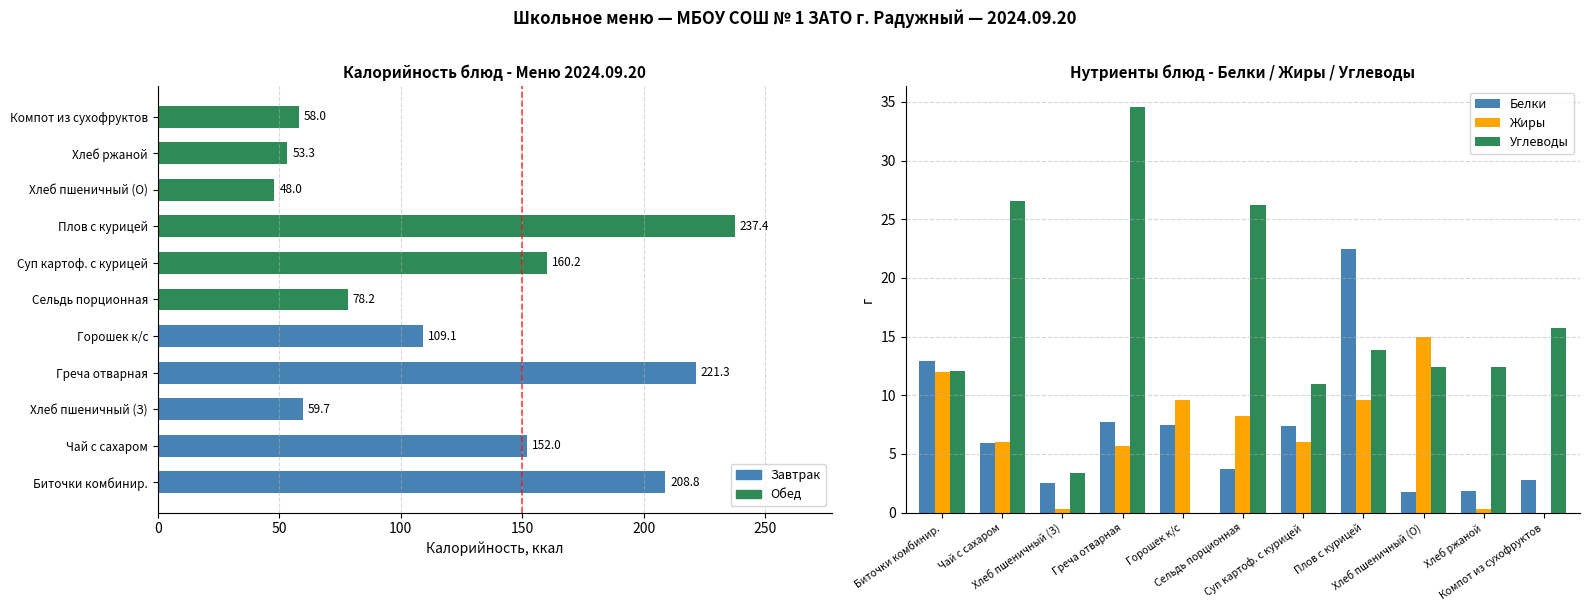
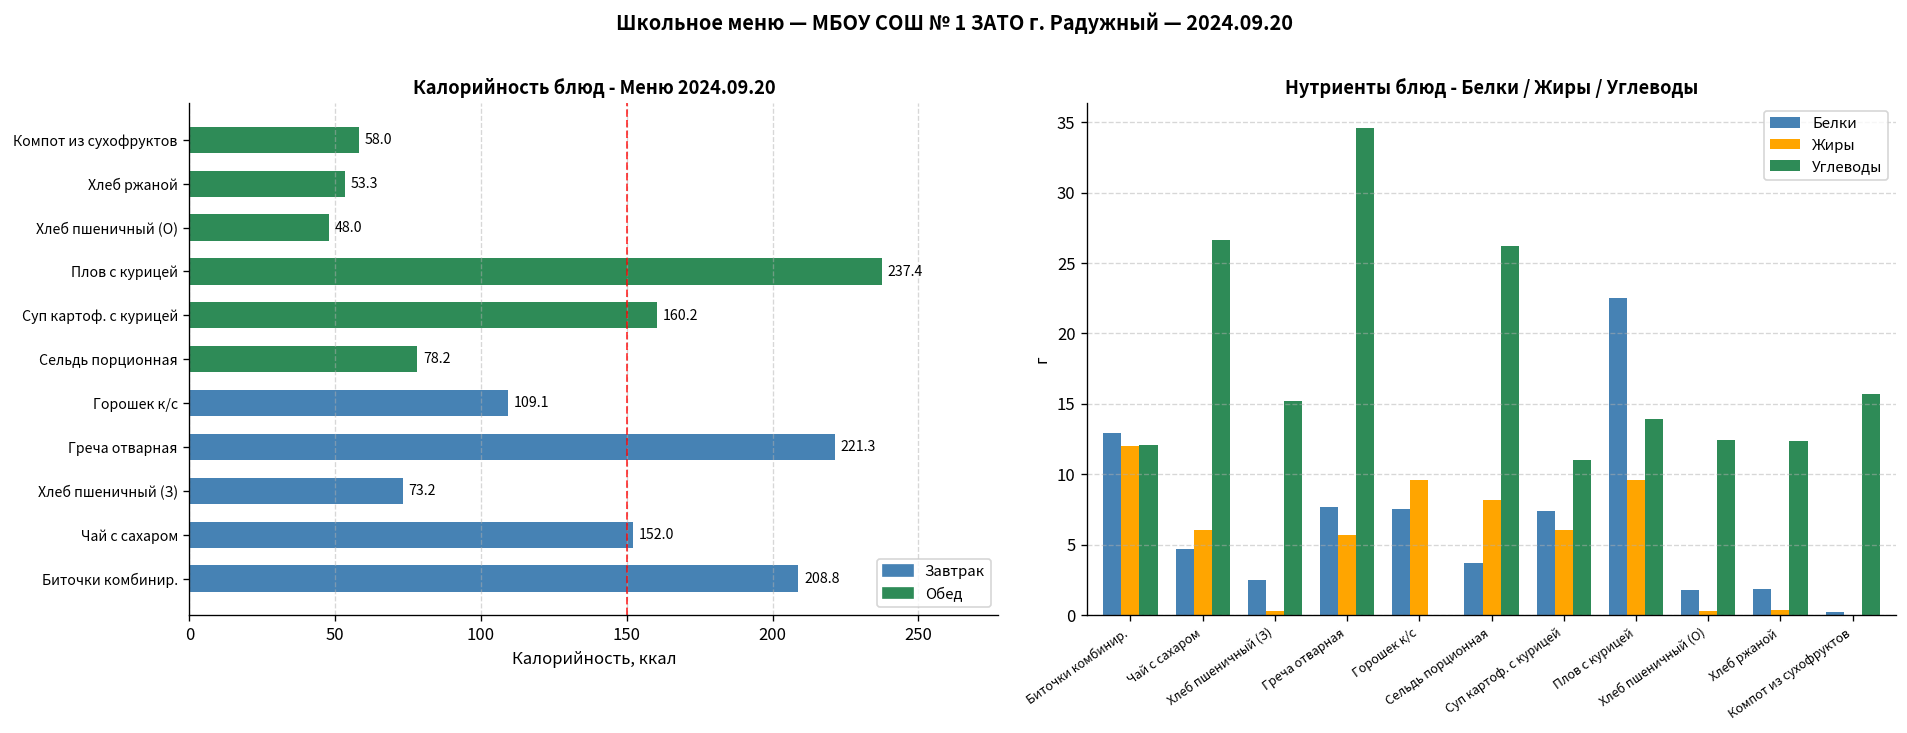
Калорийность блюд - Меню 2024.09.20, Хлеб пшеничный (З): 59.7 -> 73.2
Нутриенты блюд - Белки / Жиры / Углеводы, Белки, Чай с сахаром: 5.9 -> 4.7
Нутриенты блюд - Белки / Жиры / Углеводы, Углеводы, Хлеб пшеничный (З): 3.4 -> 15.2
Нутриенты блюд - Белки / Жиры / Углеводы, Жиры, Хлеб пшеничный (О): 15.0 -> 0.3
Нутриенты блюд - Белки / Жиры / Углеводы, Белки, Компот из сухофруктов: 2.8 -> 0.2
